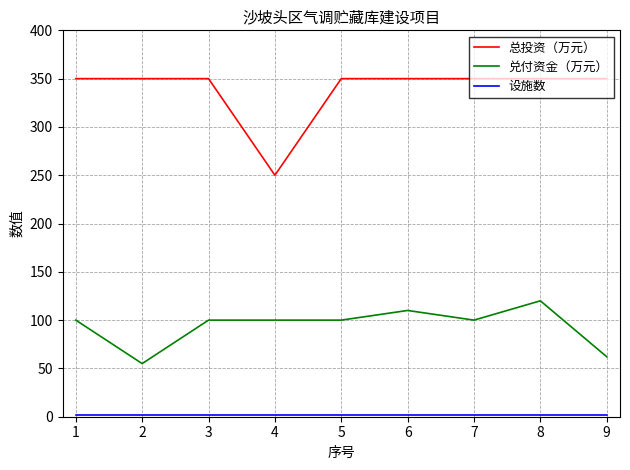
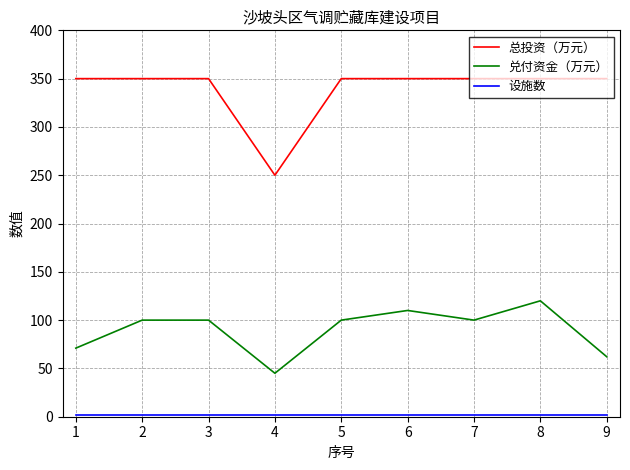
兑付资金（万元）, 1: 100 -> 70
兑付资金（万元）, 2: 60 -> 100
兑付资金（万元）, 4: 100 -> 50
